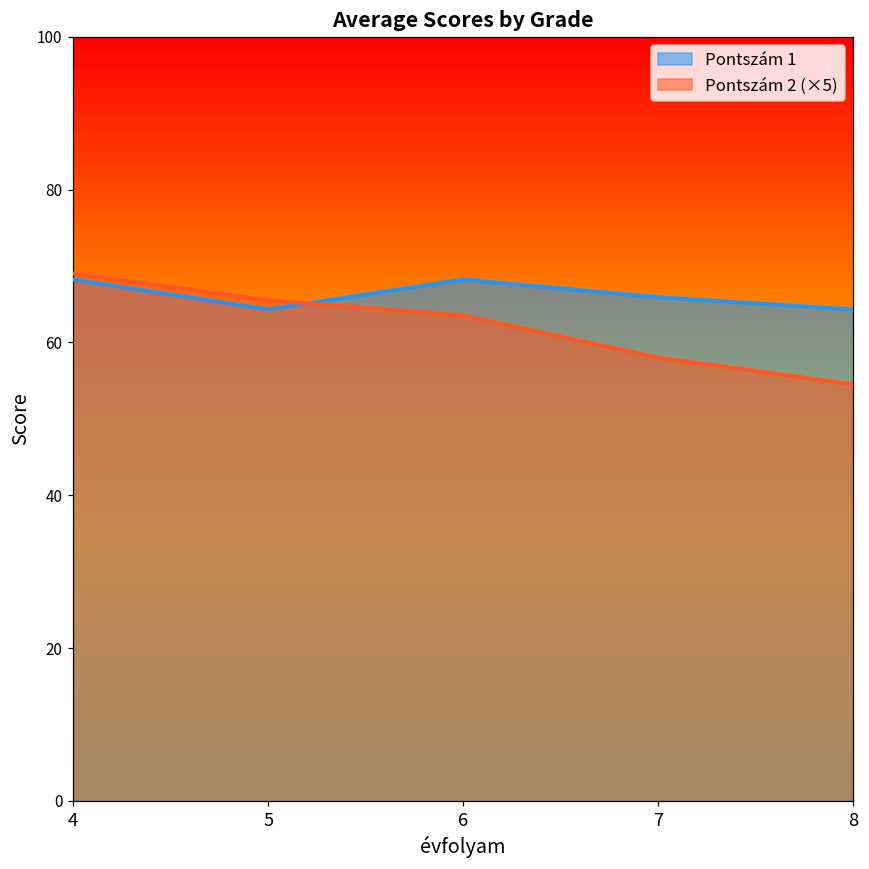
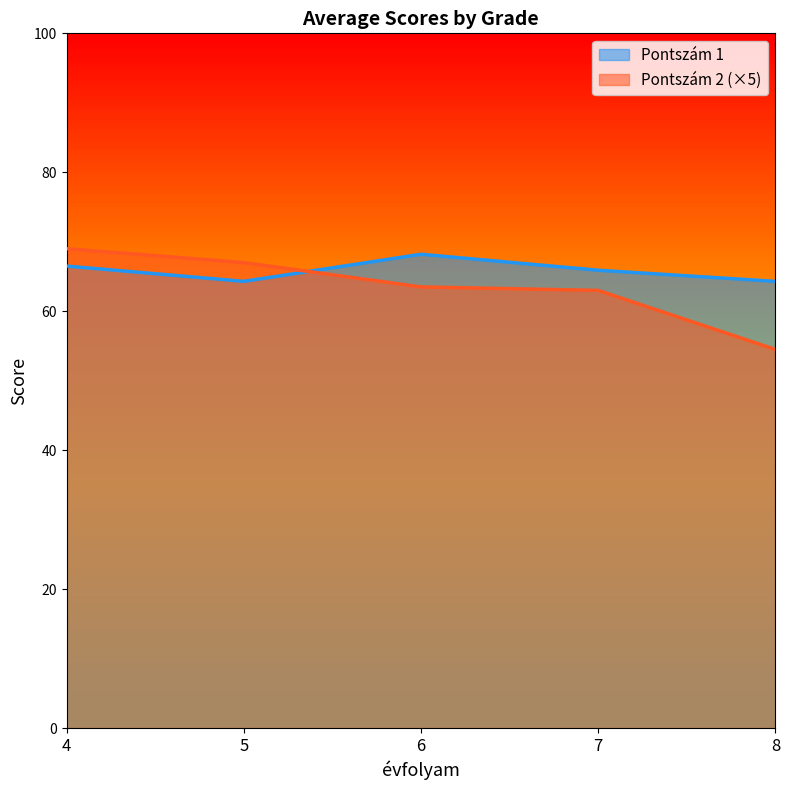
Pontszám 1, 4: 68 -> 67
Pontszám 2 (×5), 5: 66 -> 67
Pontszám 2 (×5), 7: 58 -> 63
